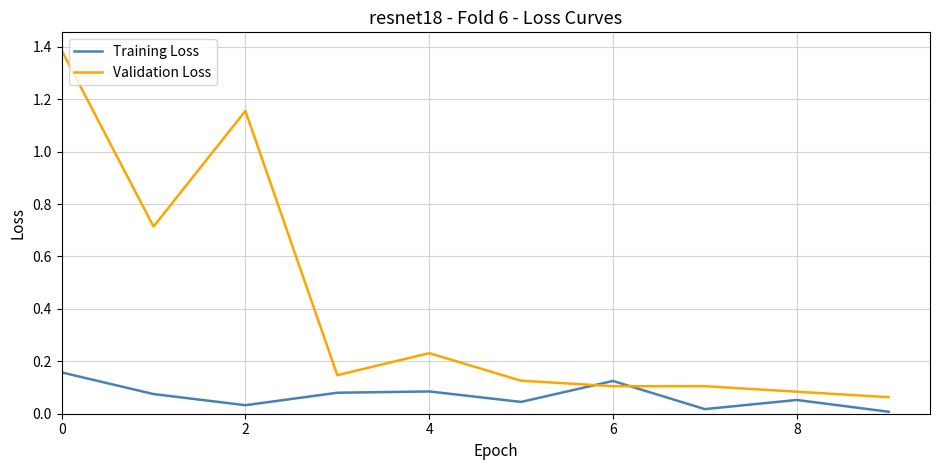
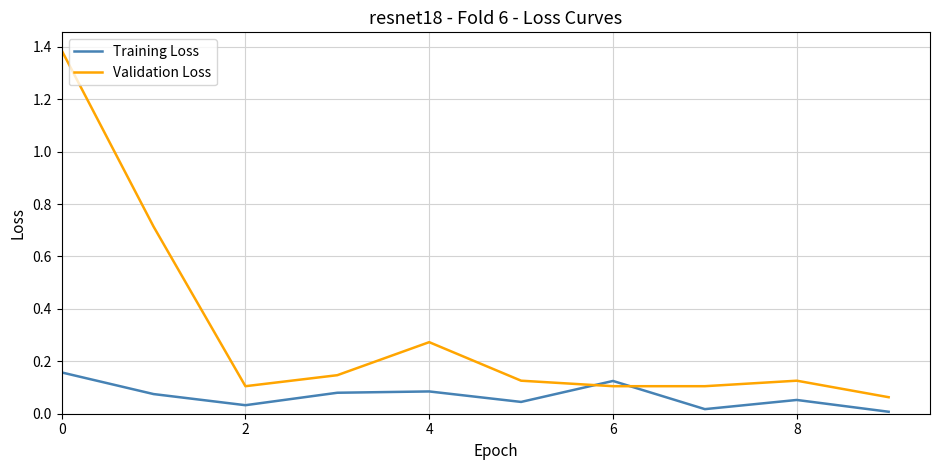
Validation Loss, 2: 1.16 -> 0.11
Validation Loss, 4: 0.23 -> 0.27
Validation Loss, 8: 0.08 -> 0.13
